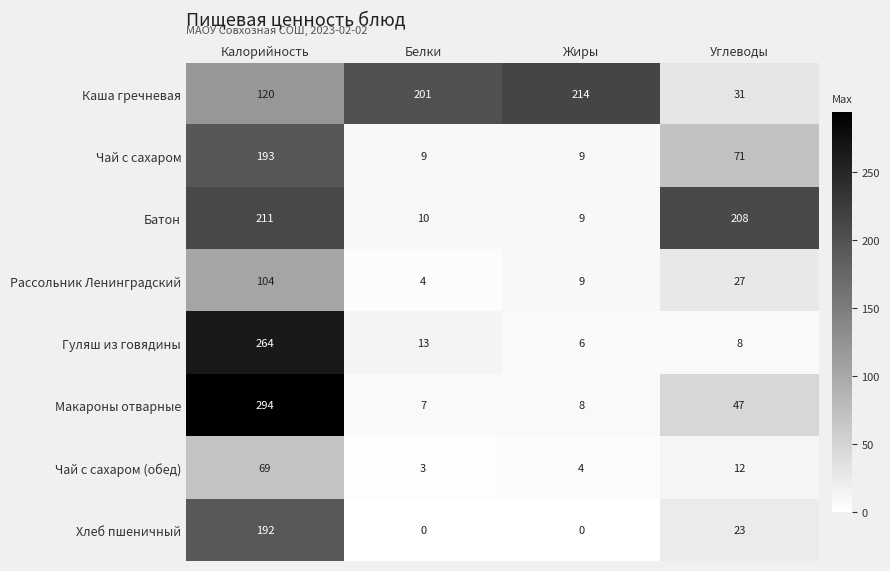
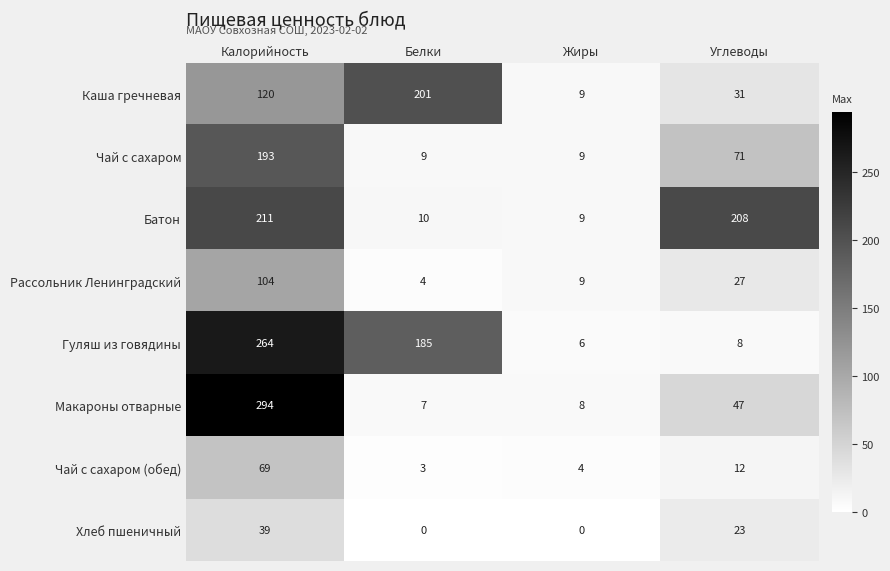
Каша гречневая, Жиры: 214 -> 9
Гуляш из говядины, Белки: 13 -> 185
Хлеб пшеничный, Калорийность: 192 -> 39
